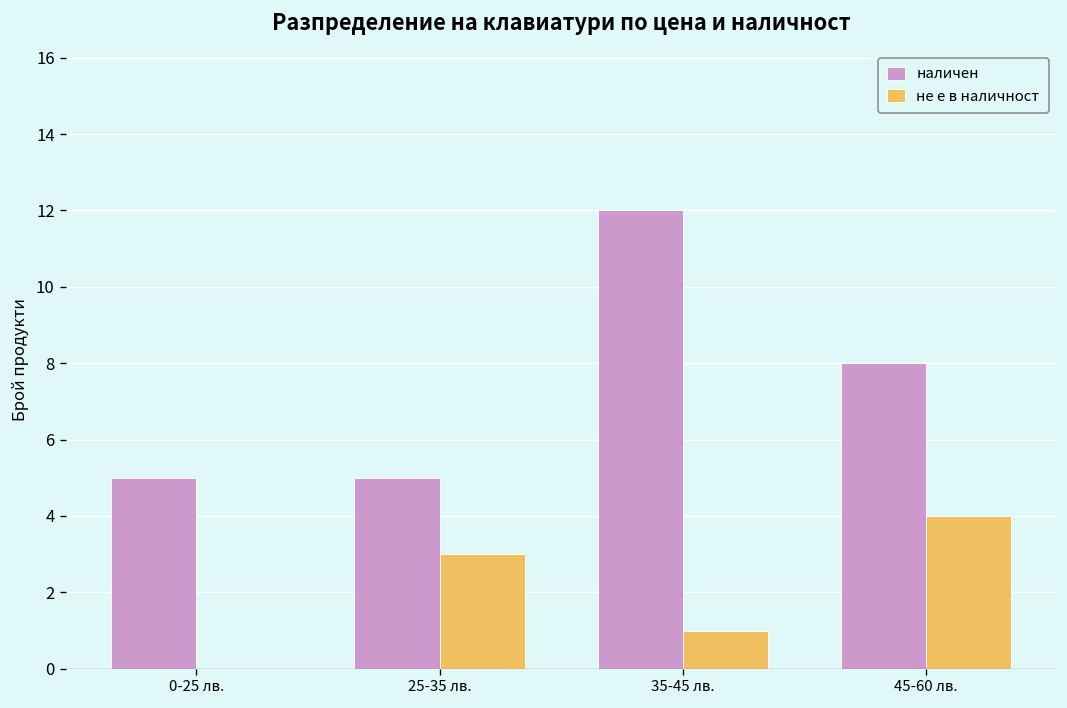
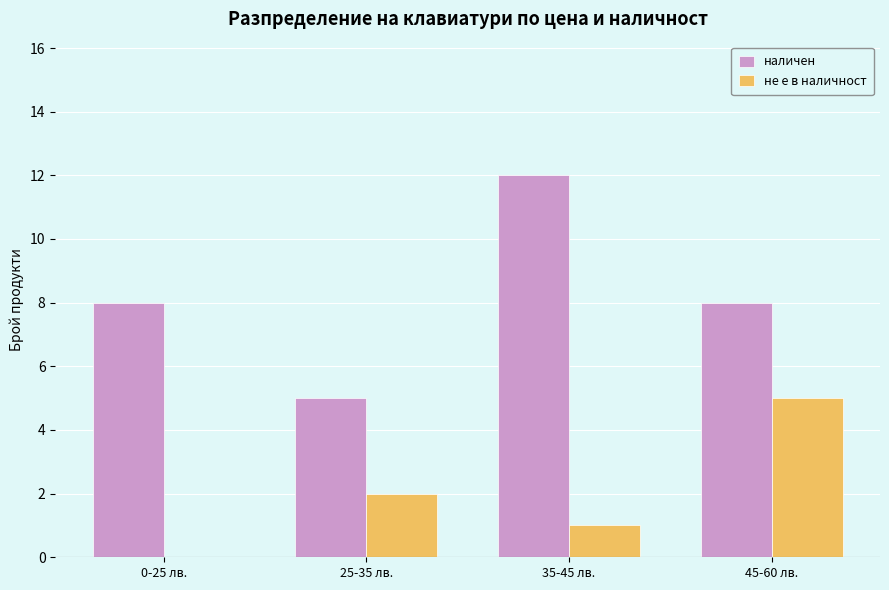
наличен, 0-25 лв.: 5 -> 8
не е в наличност, 25-35 лв.: 3 -> 2
не е в наличност, 45-60 лв.: 4 -> 5
